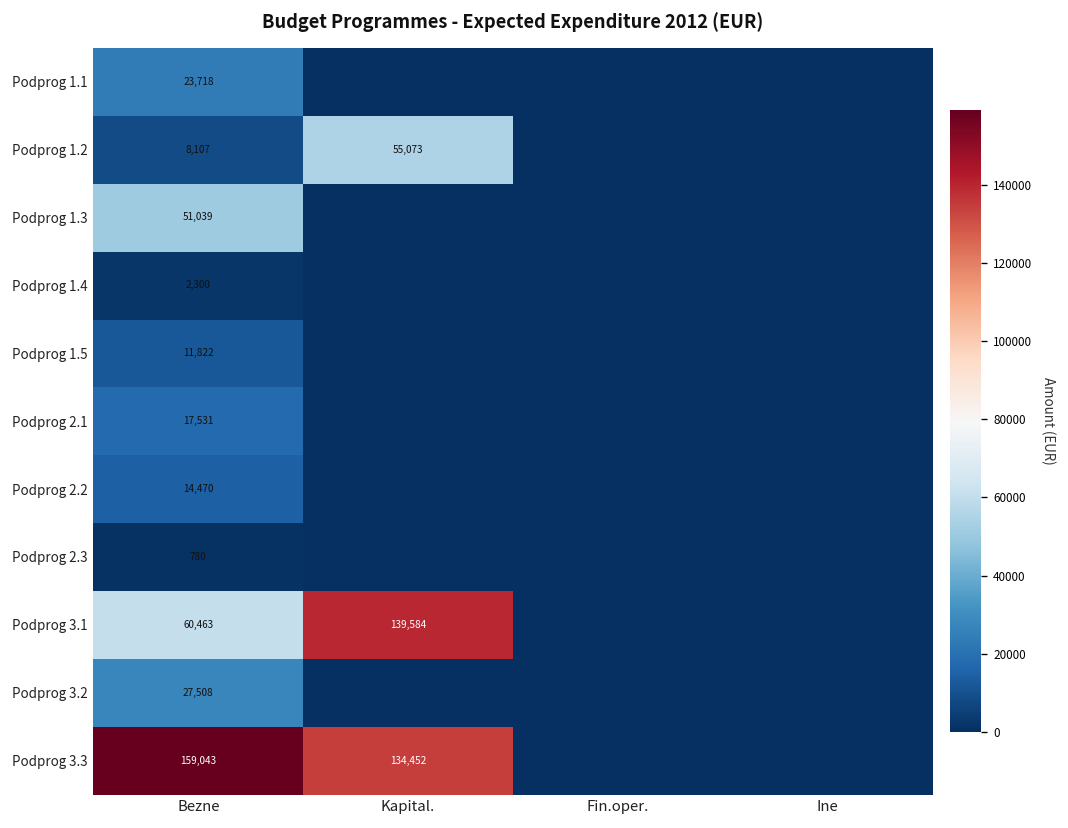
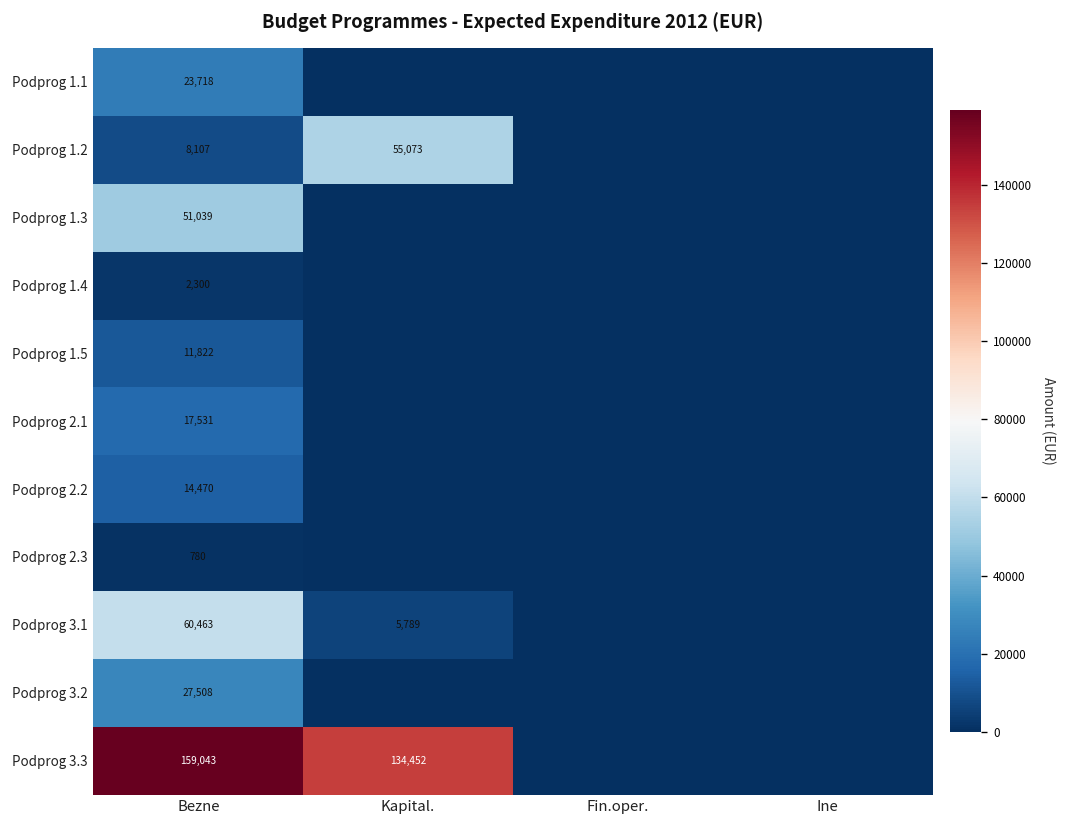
Podprog 3.1, Kapital.: 139,584 -> 5,789
